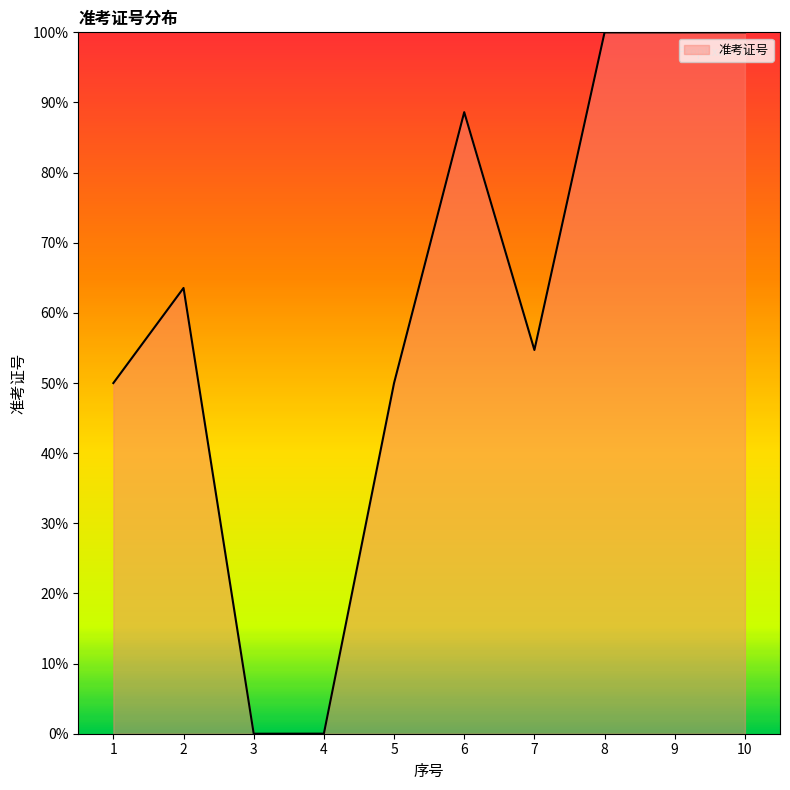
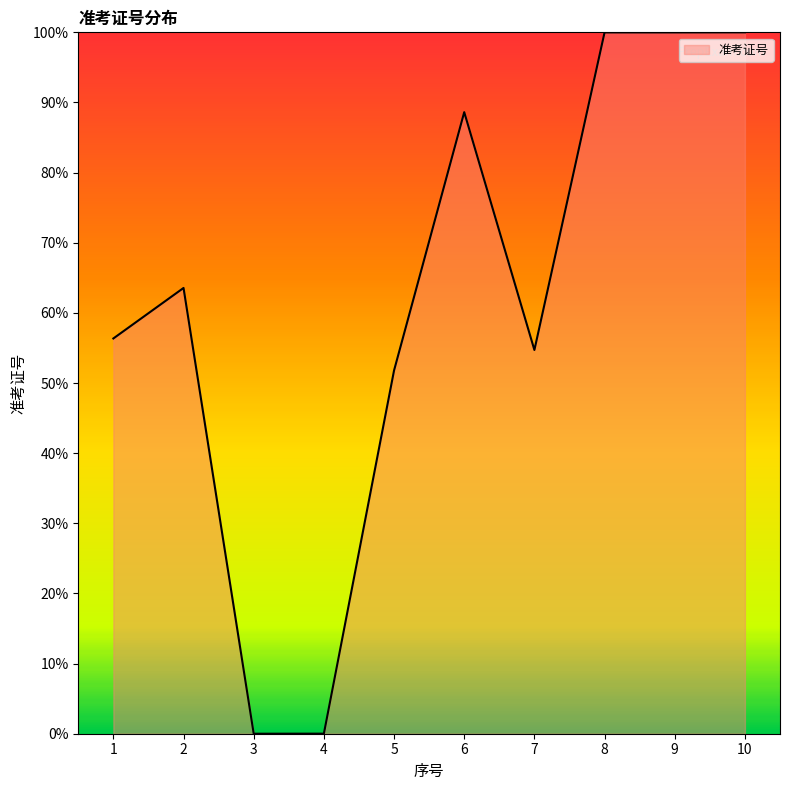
1: 50% -> 56%
5: 50% -> 52%
